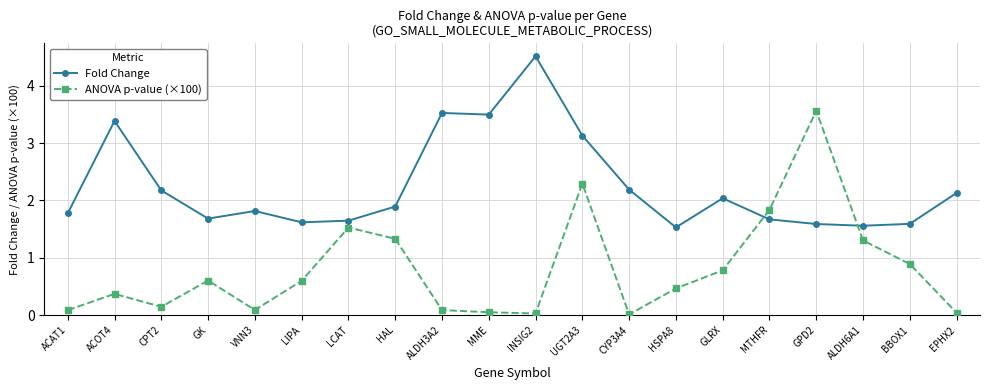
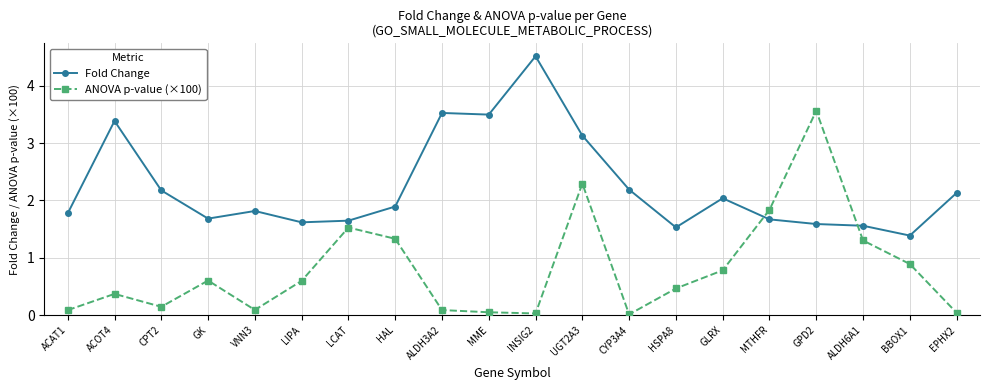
Fold Change, BBOX1: 1.6 -> 1.4
